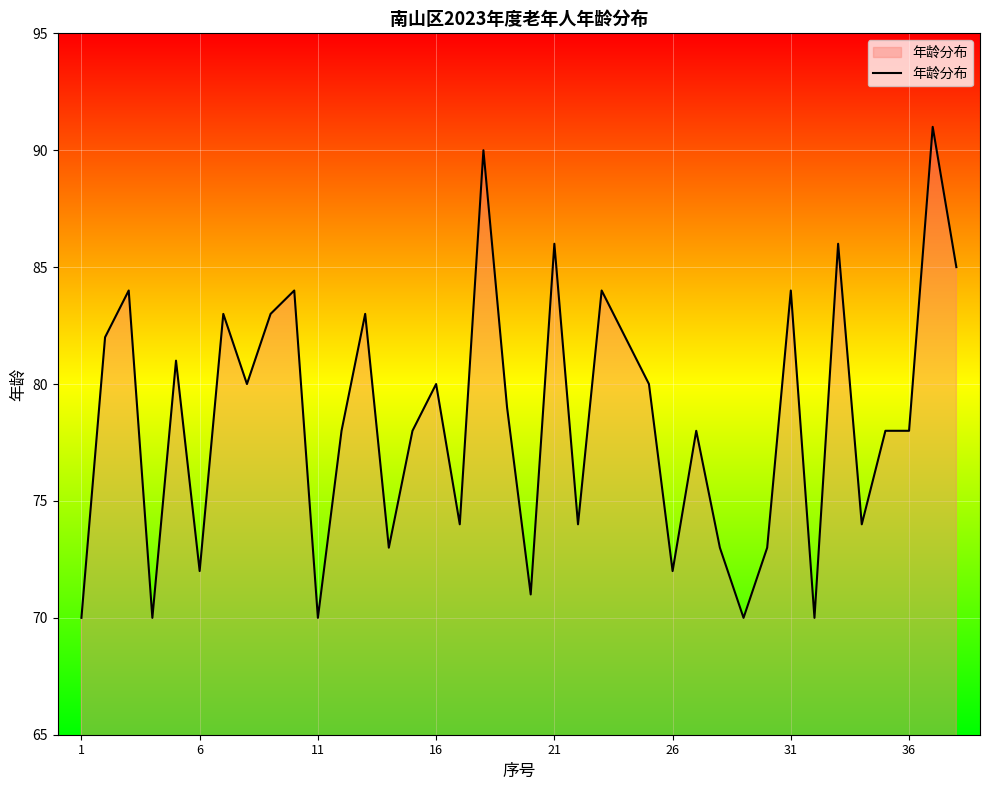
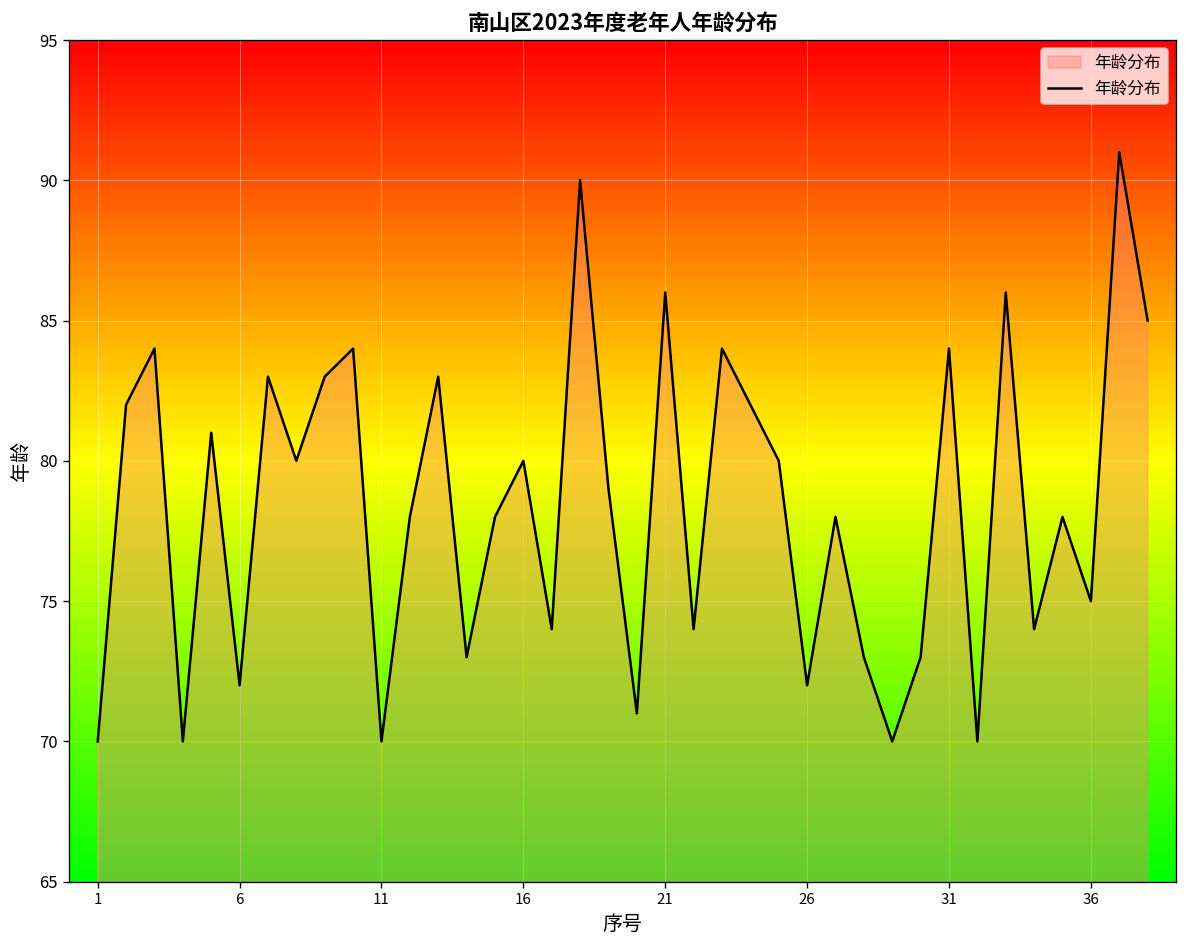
36: 78 -> 75
